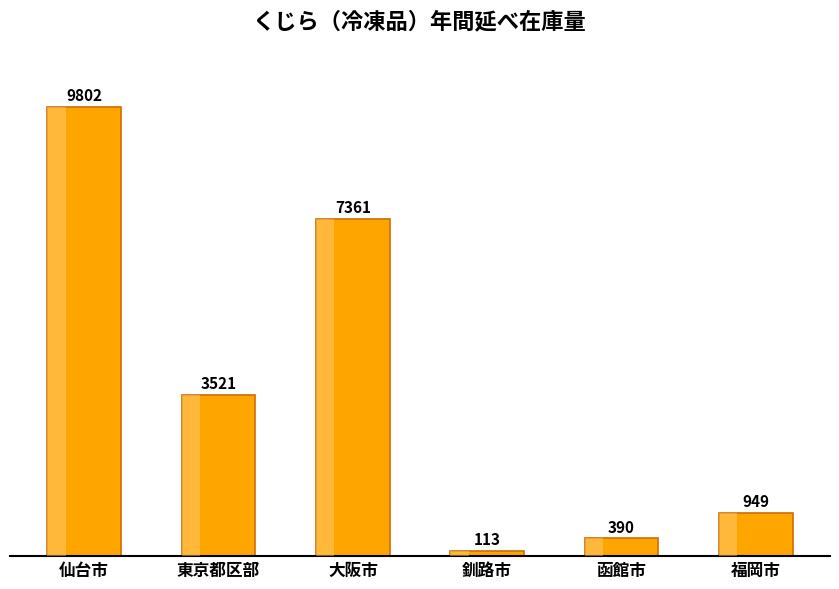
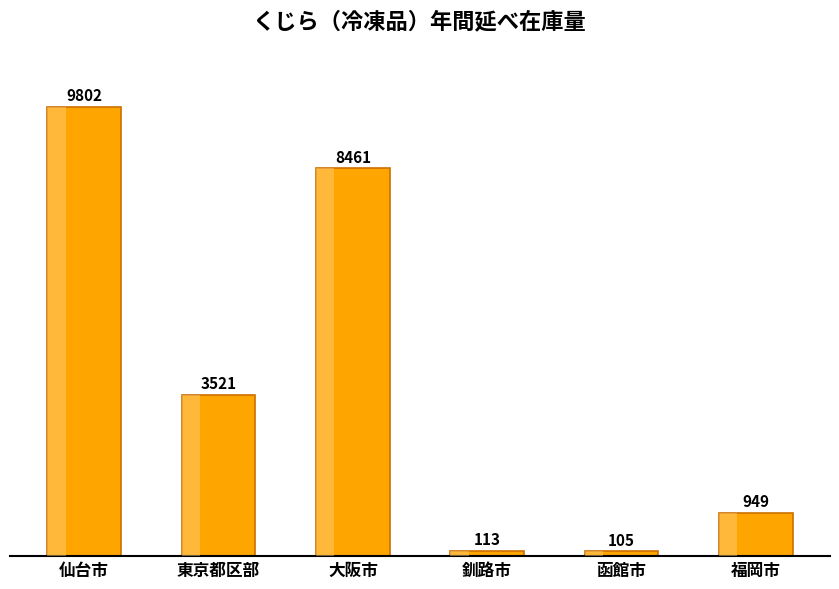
大阪市: 7361 -> 8461
函館市: 390 -> 105
